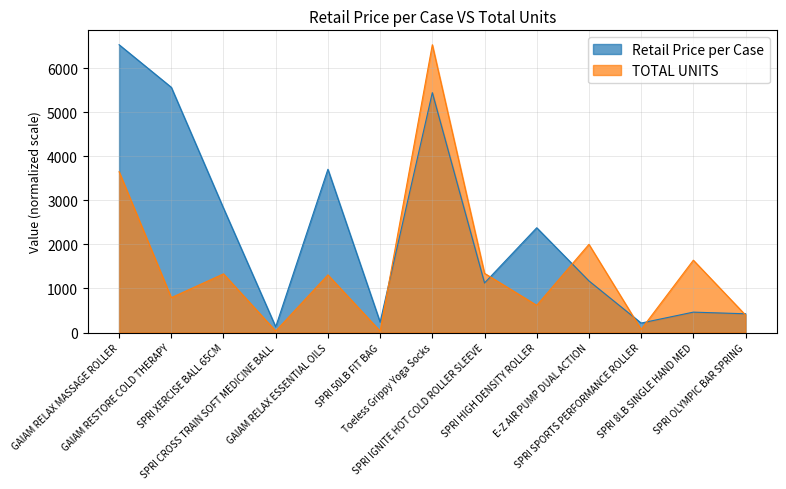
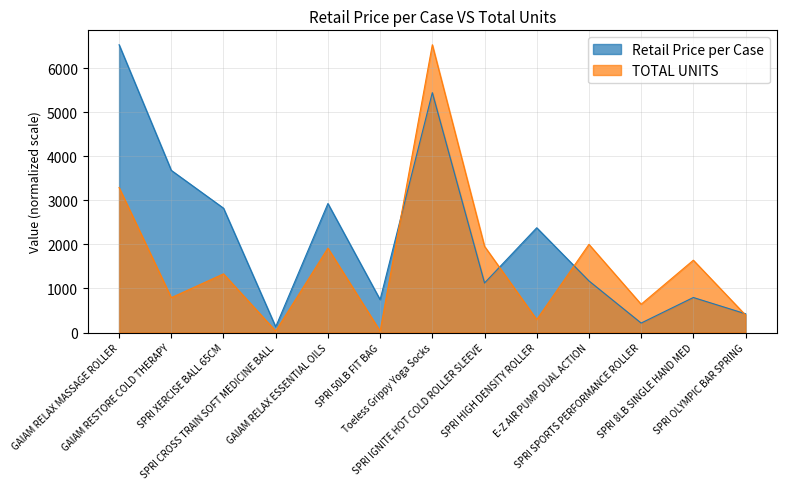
TOTAL UNITS, GAIAM RELAX MASSAGE ROLLER: 3600 -> 3300
Retail Price per Case, GAIAM RESTORE COLD THERAPY: 5600 -> 3700
Retail Price per Case, GAIAM RELAX ESSENTIAL OILS: 3700 -> 2900
TOTAL UNITS, GAIAM RELAX ESSENTIAL OILS: 1300 -> 1900
Retail Price per Case, SPRI 50LB FIT BAG: 200 -> 700
TOTAL UNITS, SPRI IGNITE HOT COLD ROLLER SLEEVE: 1300 -> 2000
TOTAL UNITS, SPRI HIGH DENSITY ROLLER: 600 -> 300
TOTAL UNITS, SPRI SPORTS PERFORMANCE ROLLER: 100 -> 600
Retail Price per Case, SPRI 8LB SINGLE HAND MED: 500 -> 800
